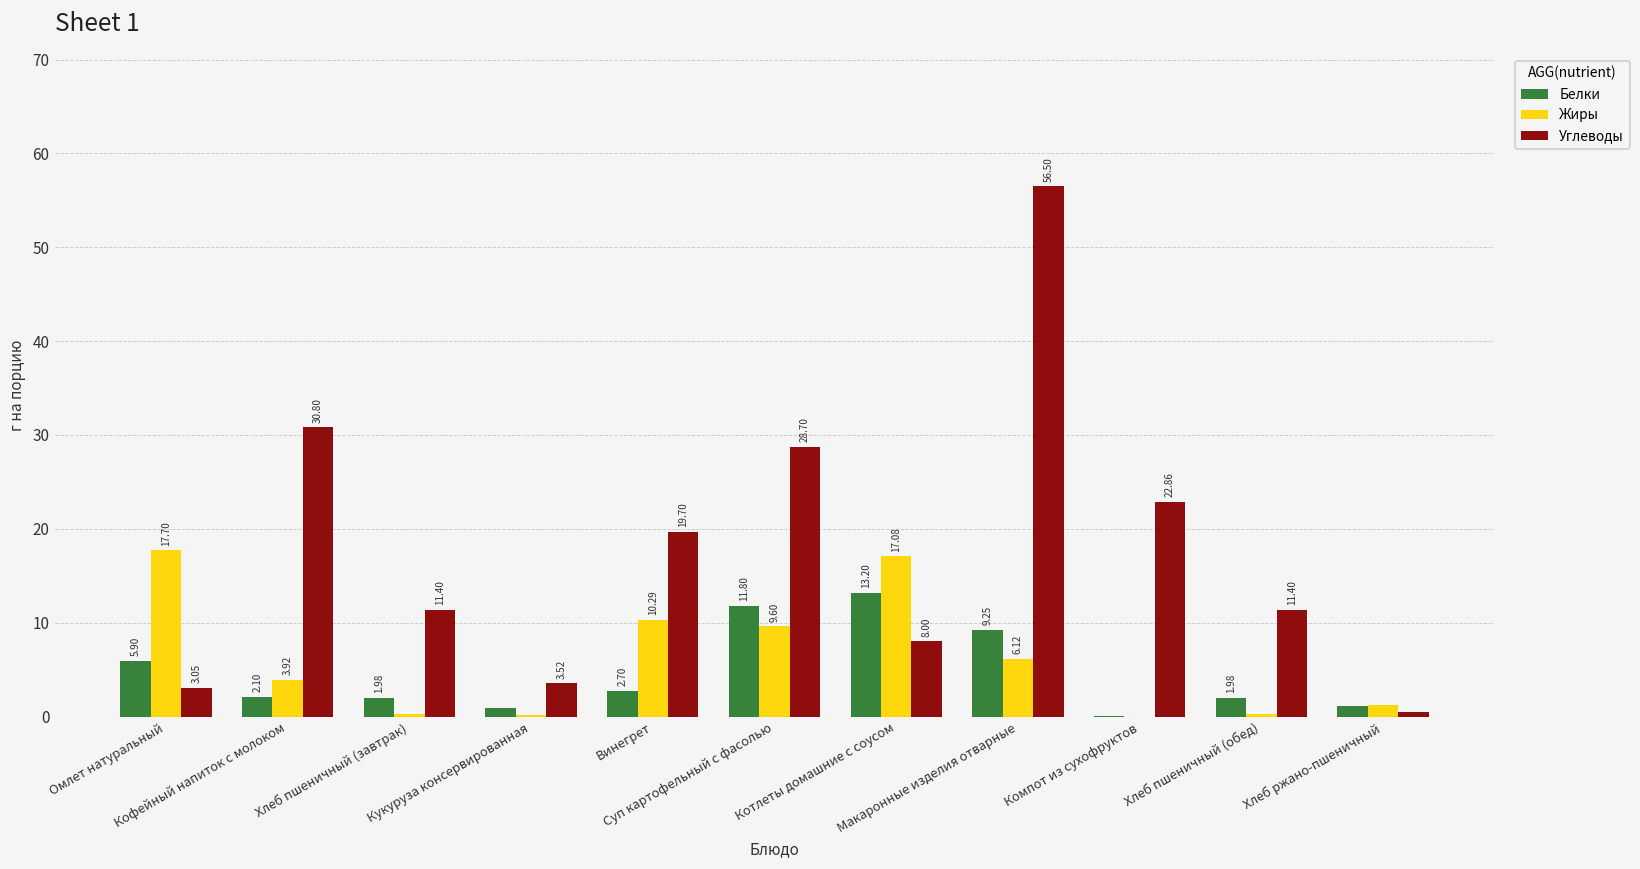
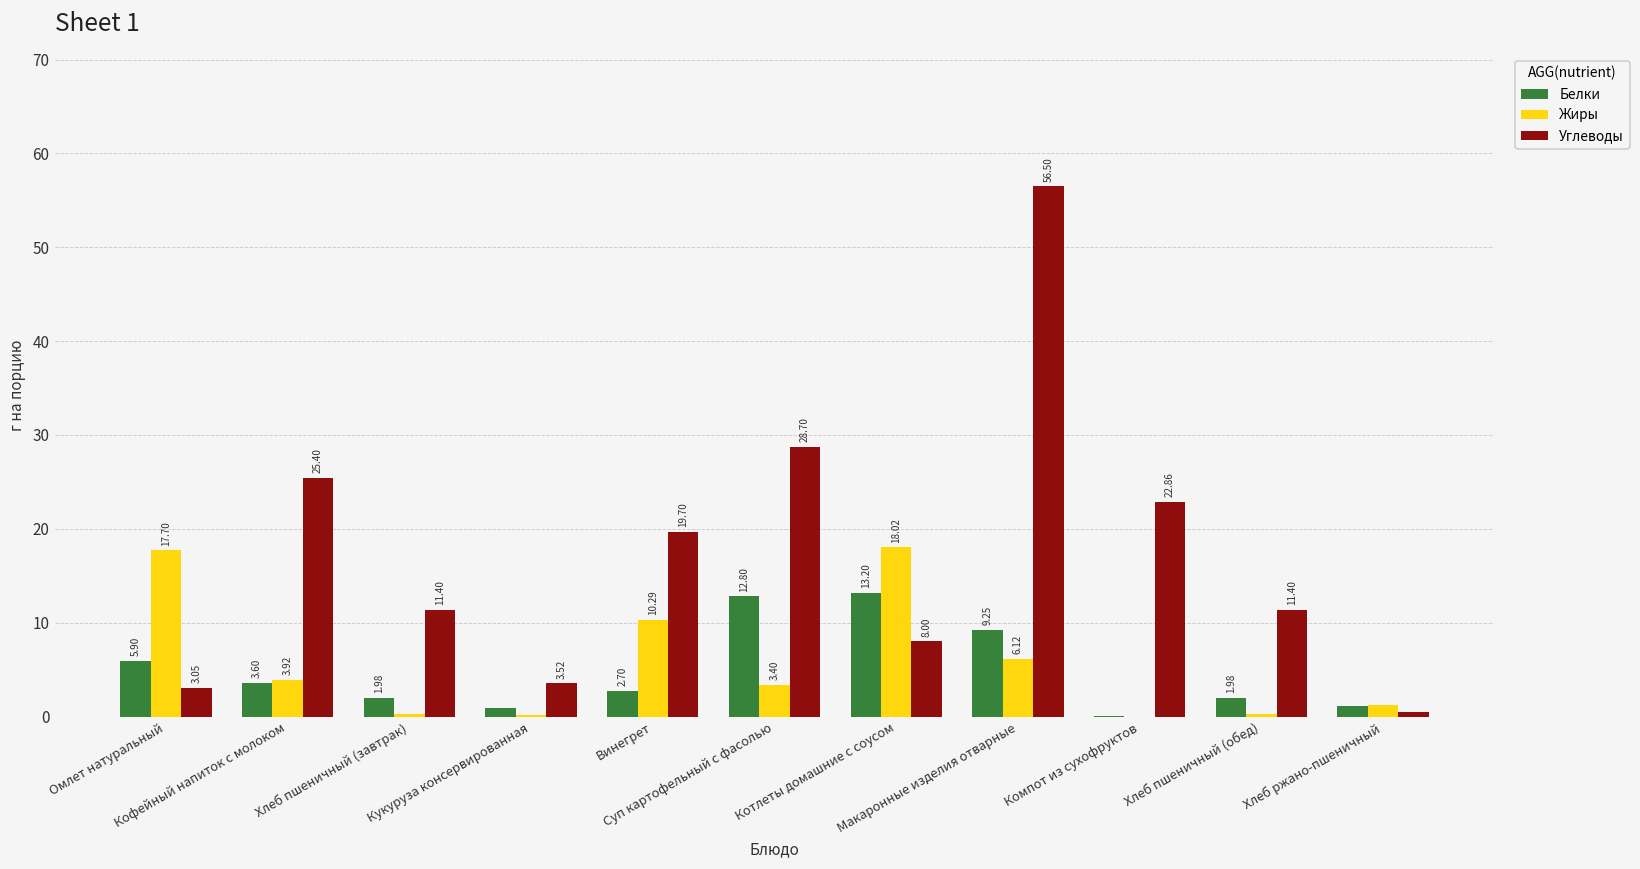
Белки, Кофейный напиток с молоком: 2.10 -> 3.60
Углеводы, Кофейный напиток с молоком: 30.80 -> 25.40
Белки, Суп картофельный с фасолью: 11.80 -> 12.80
Жиры, Суп картофельный с фасолью: 9.60 -> 3.40
Жиры, Котлеты домашние с соусом: 17.08 -> 18.02
